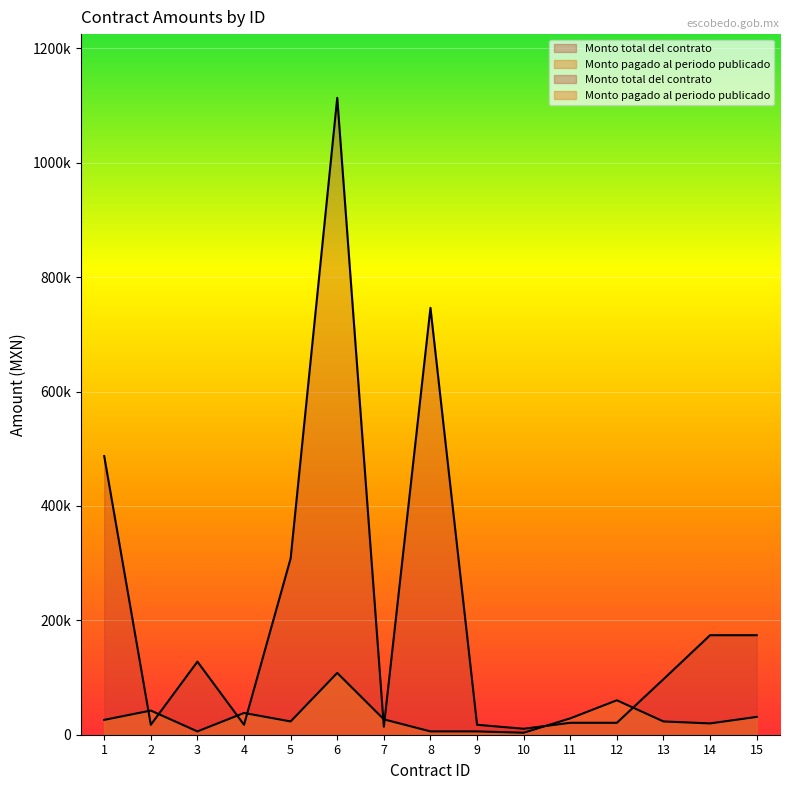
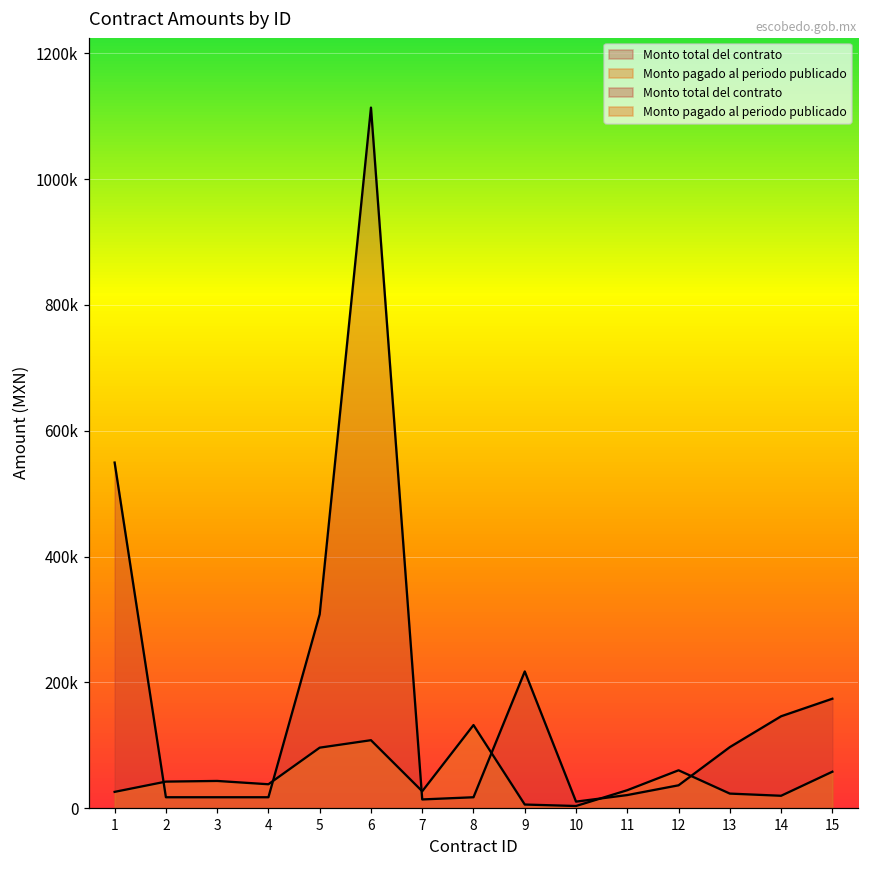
Monto total del contrato, 1: 490000 -> 550000
Monto total del contrato, 3: 130000 -> 20000
Monto pagado al periodo publicado, 3: 10000 -> 40000
Monto pagado al periodo publicado, 5: 20000 -> 100000
Monto total del contrato, 8: 750000 -> 20000
Monto pagado al periodo publicado, 8: 10000 -> 130000
Monto total del contrato, 9: 20000 -> 220000
Monto total del contrato, 12: 20000 -> 40000
Monto total del contrato, 14: 170000 -> 150000
Monto pagado al periodo publicado, 15: 30000 -> 60000
